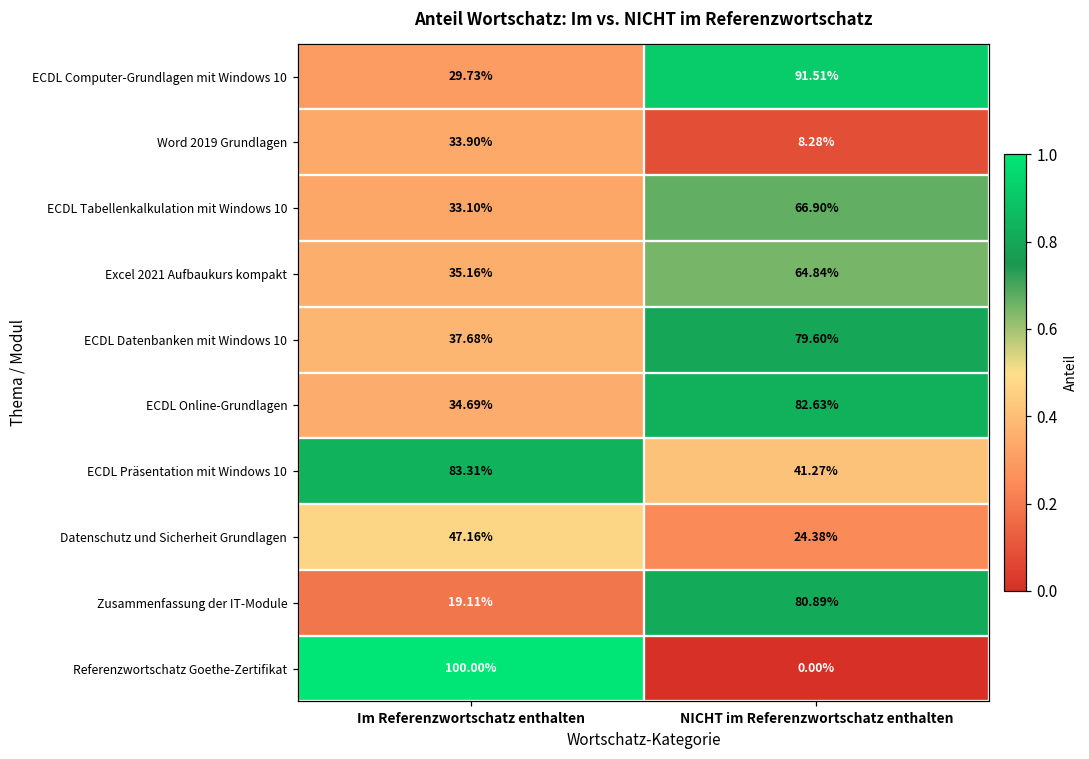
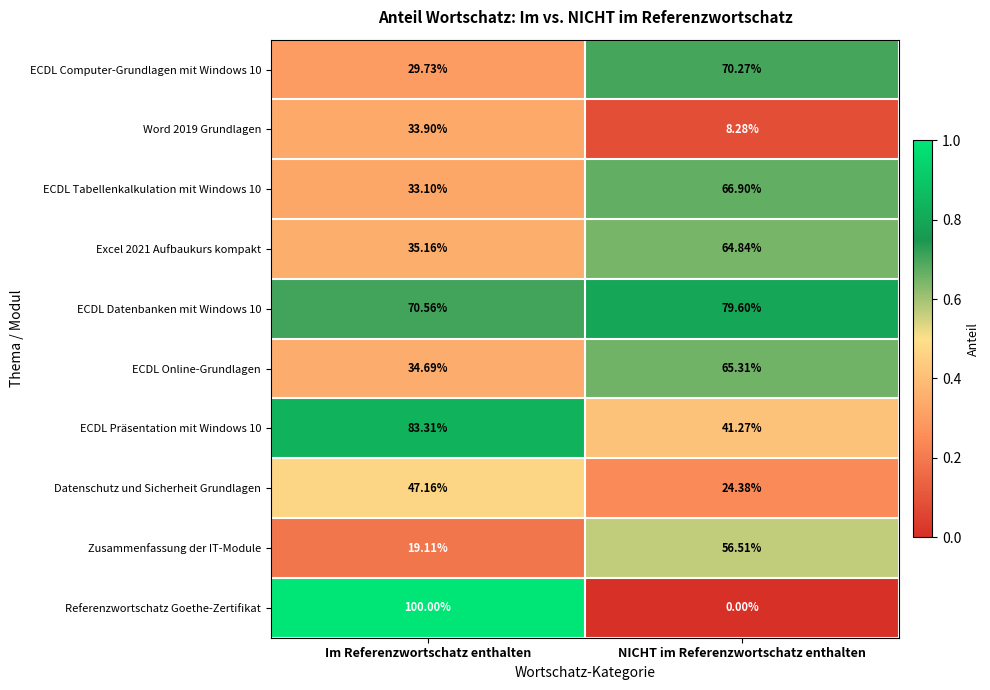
ECDL Computer-Grundlagen mit Windows 10, NICHT im Referenzwortschatz enthalten: 91.51% -> 70.27%
ECDL Datenbanken mit Windows 10, Im Referenzwortschatz enthalten: 37.68% -> 70.56%
ECDL Online-Grundlagen, NICHT im Referenzwortschatz enthalten: 82.63% -> 65.31%
Zusammenfassung der IT-Module, NICHT im Referenzwortschatz enthalten: 80.89% -> 56.51%
